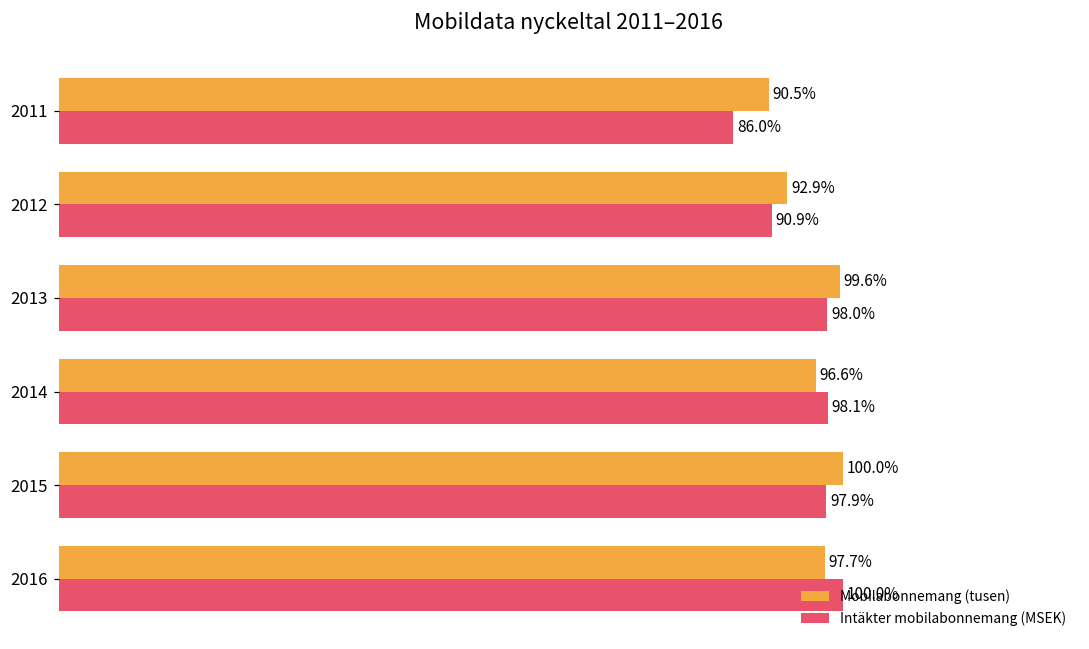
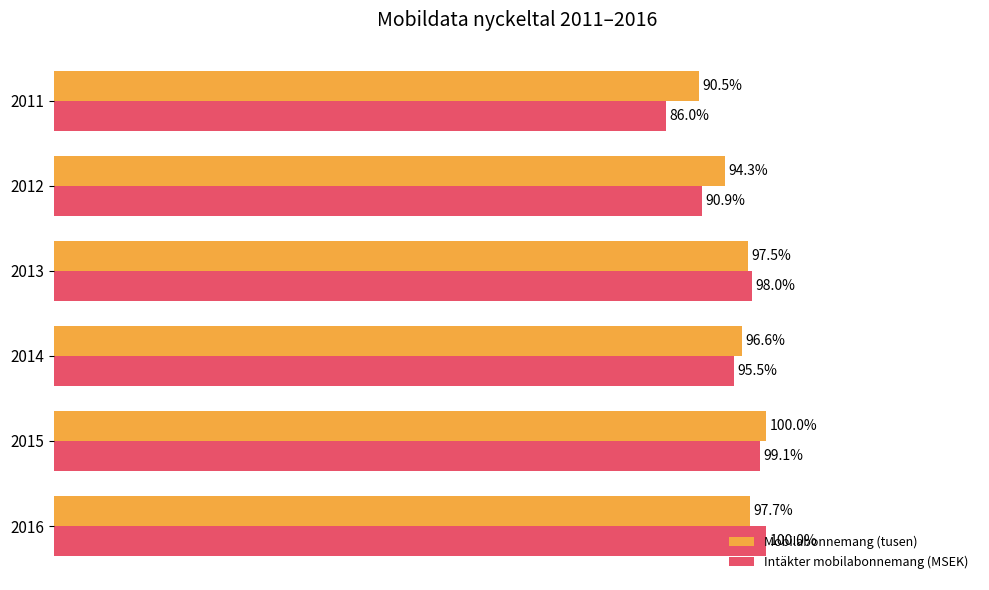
Mobilabonnemang (tusen), 2012: 92.9% -> 94.3%
Mobilabonnemang (tusen), 2013: 99.6% -> 97.5%
Intäkter mobilabonnemang (MSEK), 2014: 98.1% -> 95.5%
Intäkter mobilabonnemang (MSEK), 2015: 97.9% -> 99.1%
